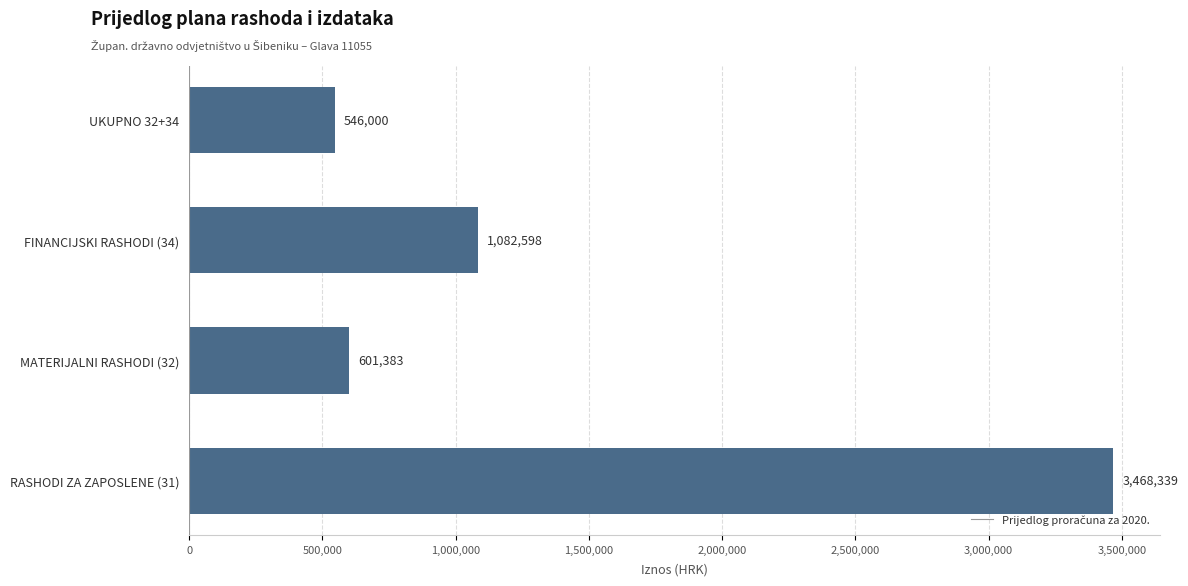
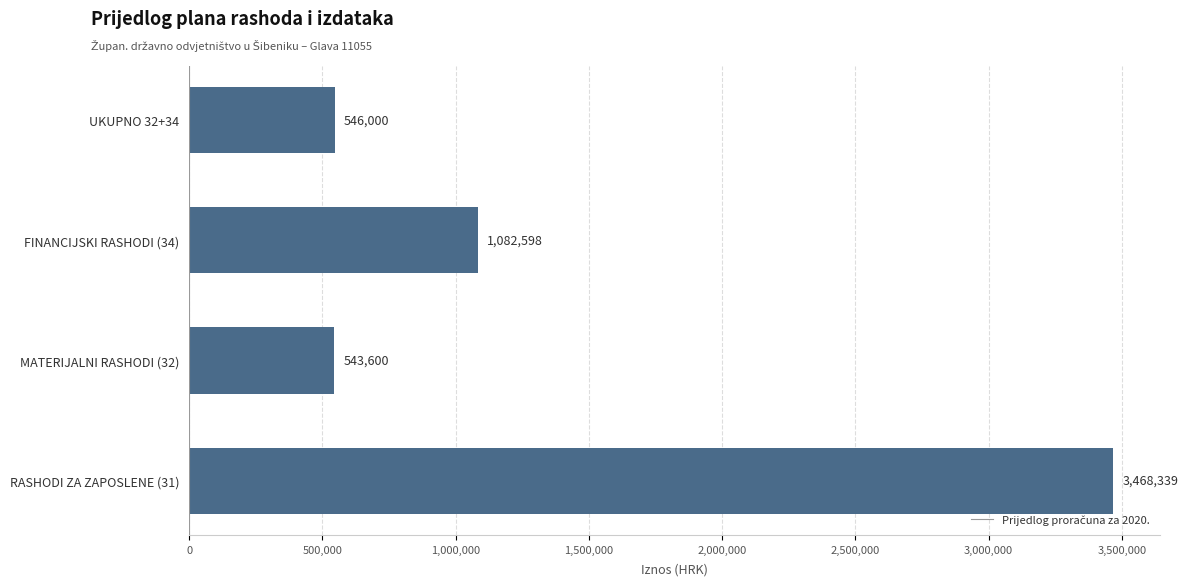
MATERIJALNI RASHODI (32): 601,383 -> 543,600
